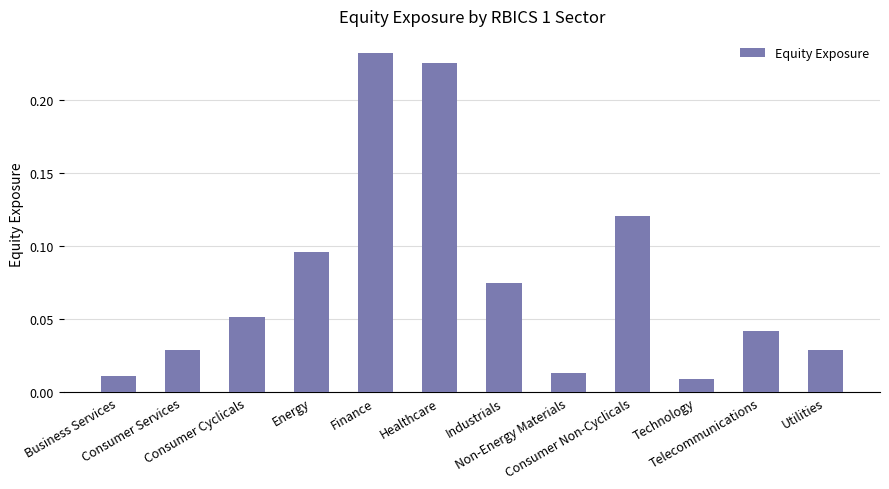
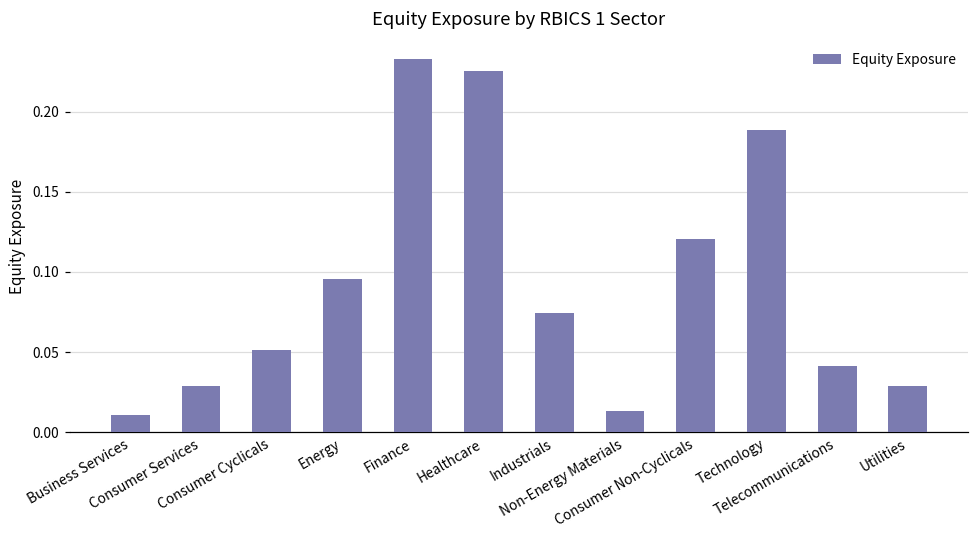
Technology: 0.009 -> 0.189
